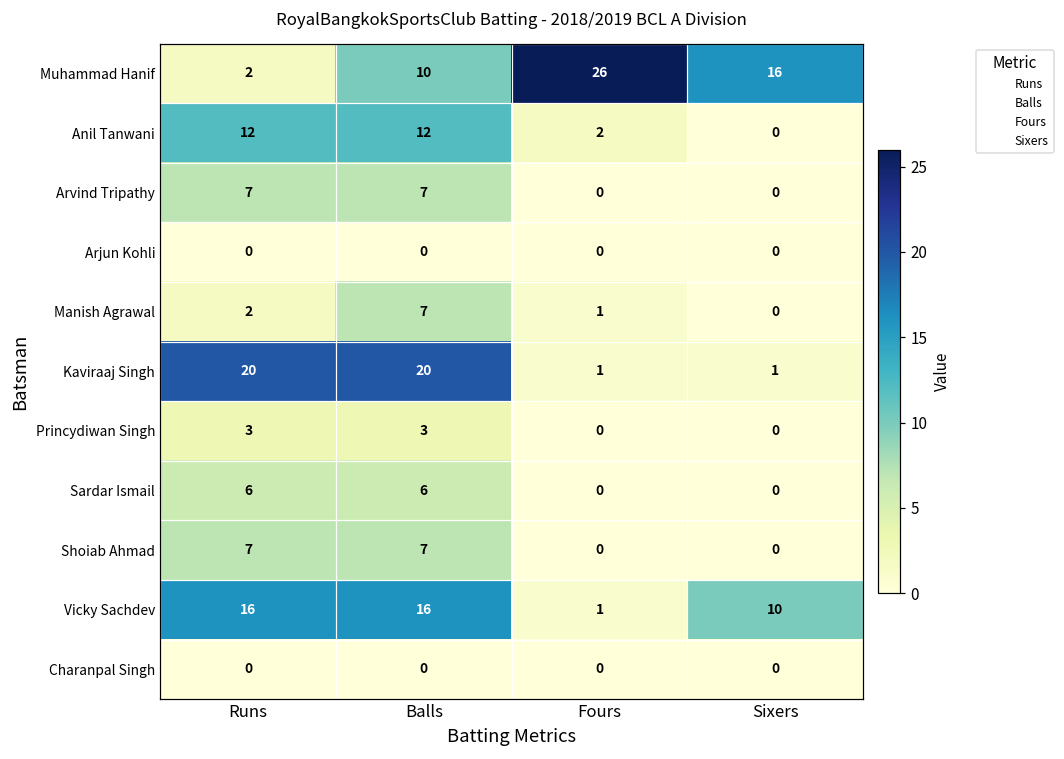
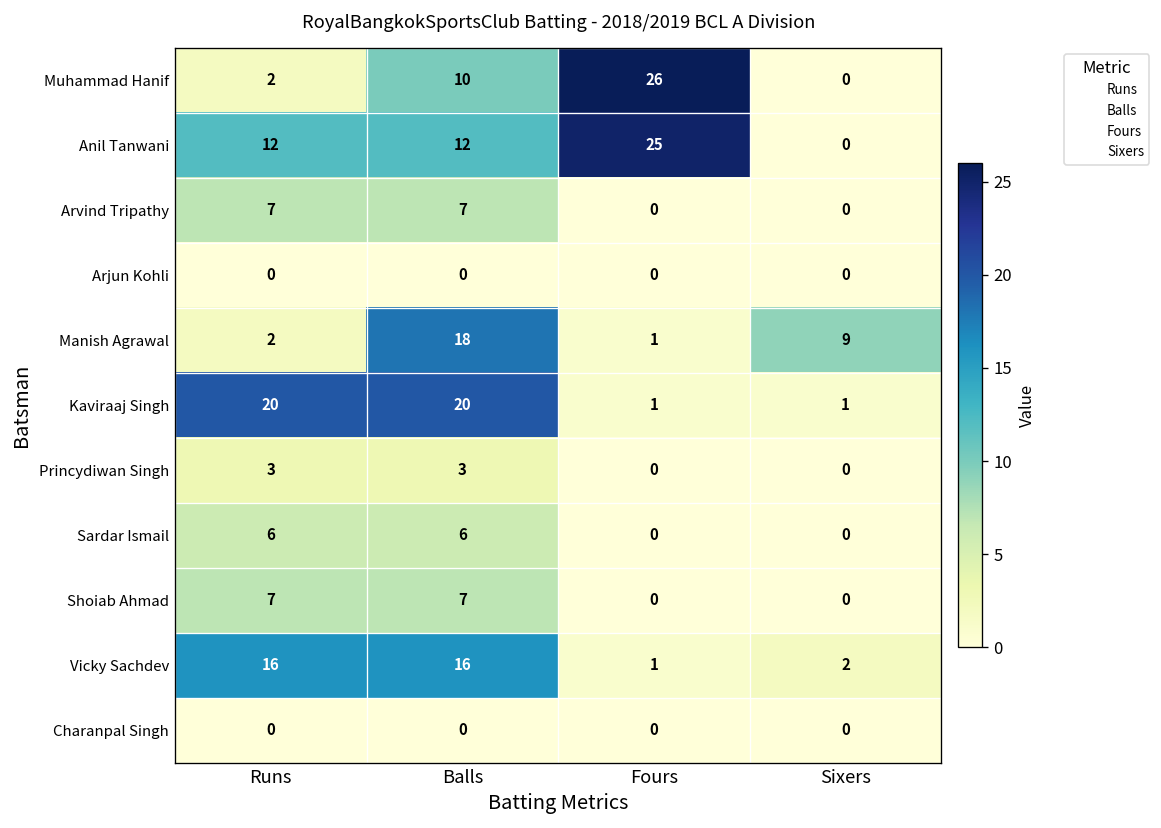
Muhammad Hanif, Sixers: 16 -> 0
Anil Tanwani, Fours: 2 -> 25
Manish Agrawal, Balls: 7 -> 18
Manish Agrawal, Sixers: 0 -> 9
Vicky Sachdev, Sixers: 10 -> 2
